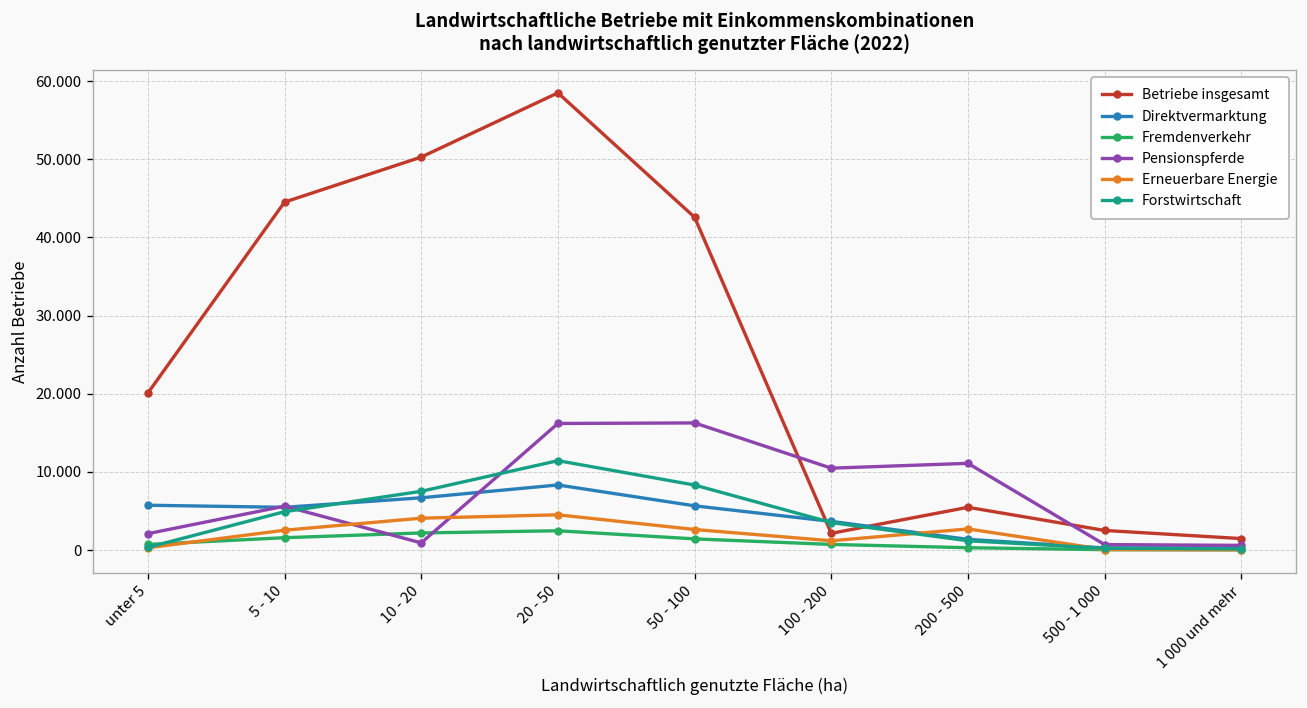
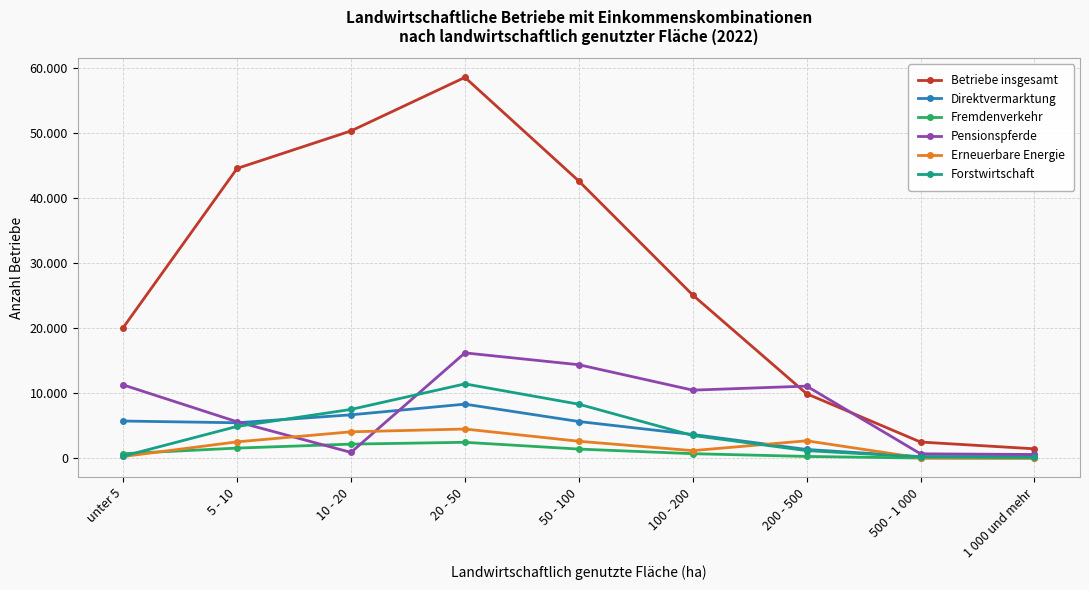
Pensionspferde, unter 5: 2 -> 11
Pensionspferde, 50 - 100: 16 -> 14
Betriebe insgesamt, 100 - 200: 2 -> 25
Betriebe insgesamt, 200 - 500: 5 -> 10
